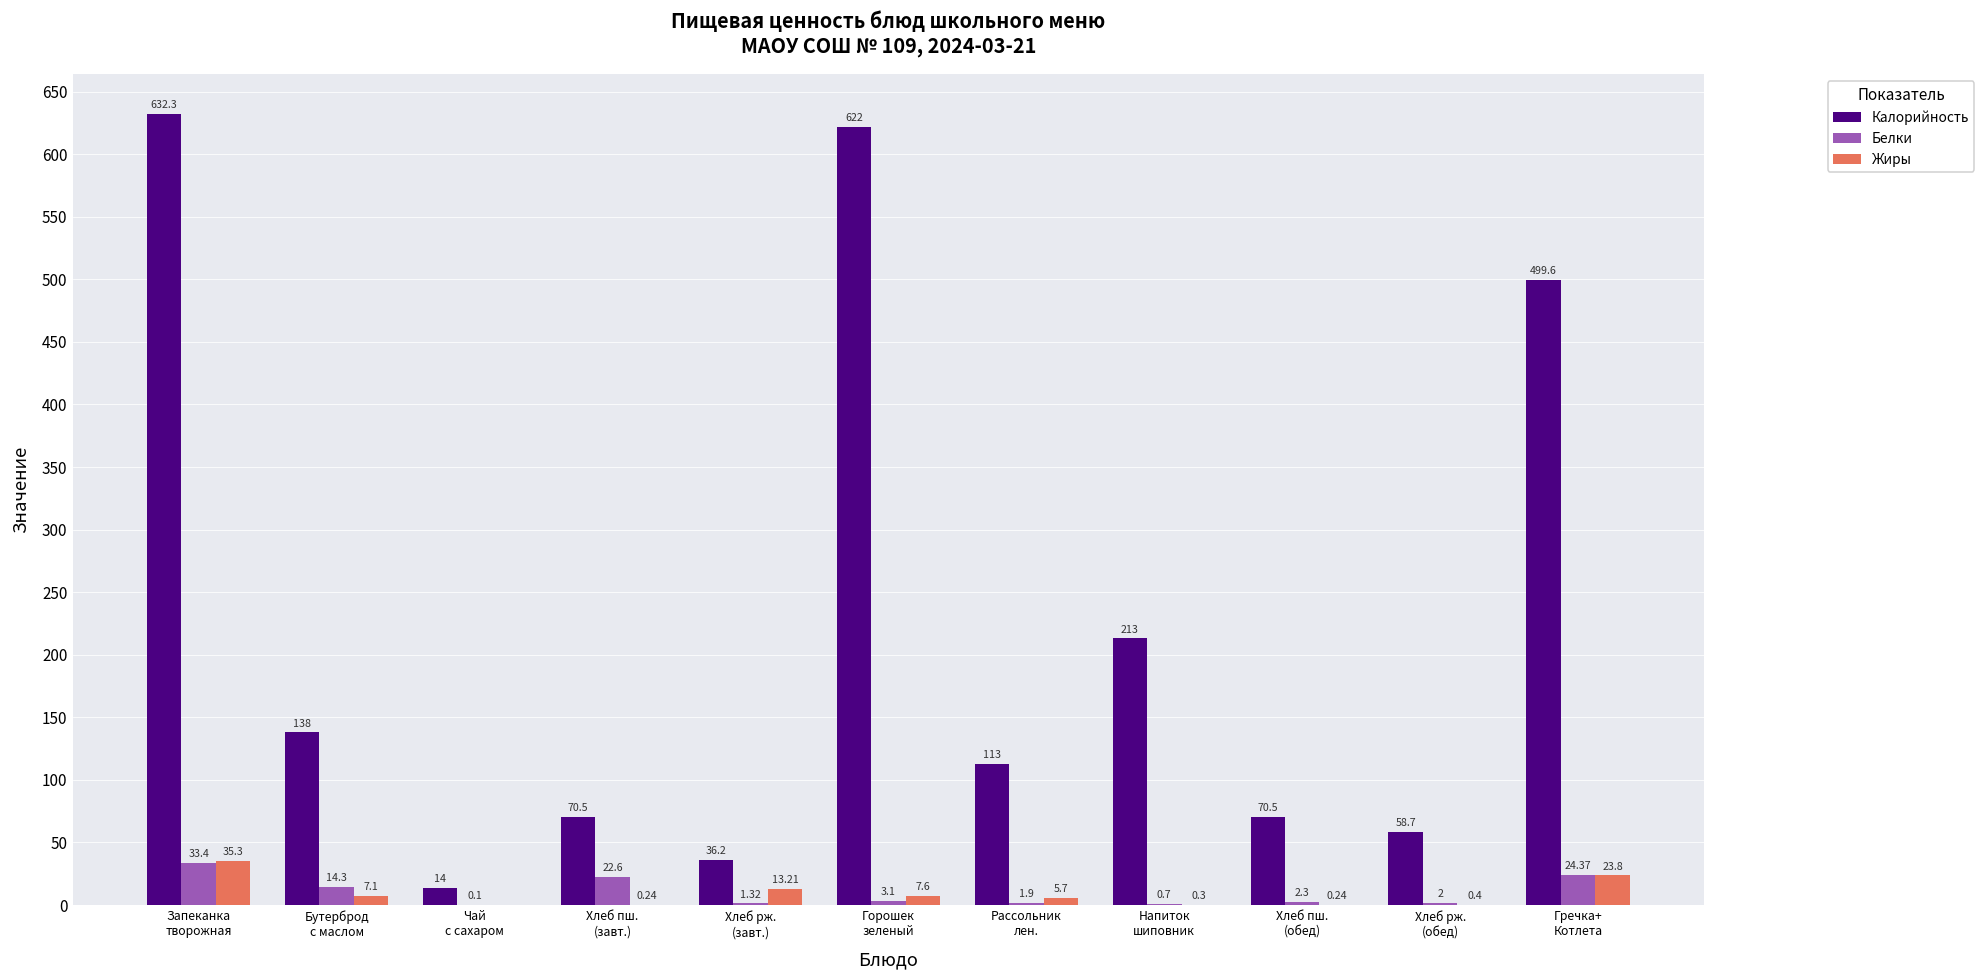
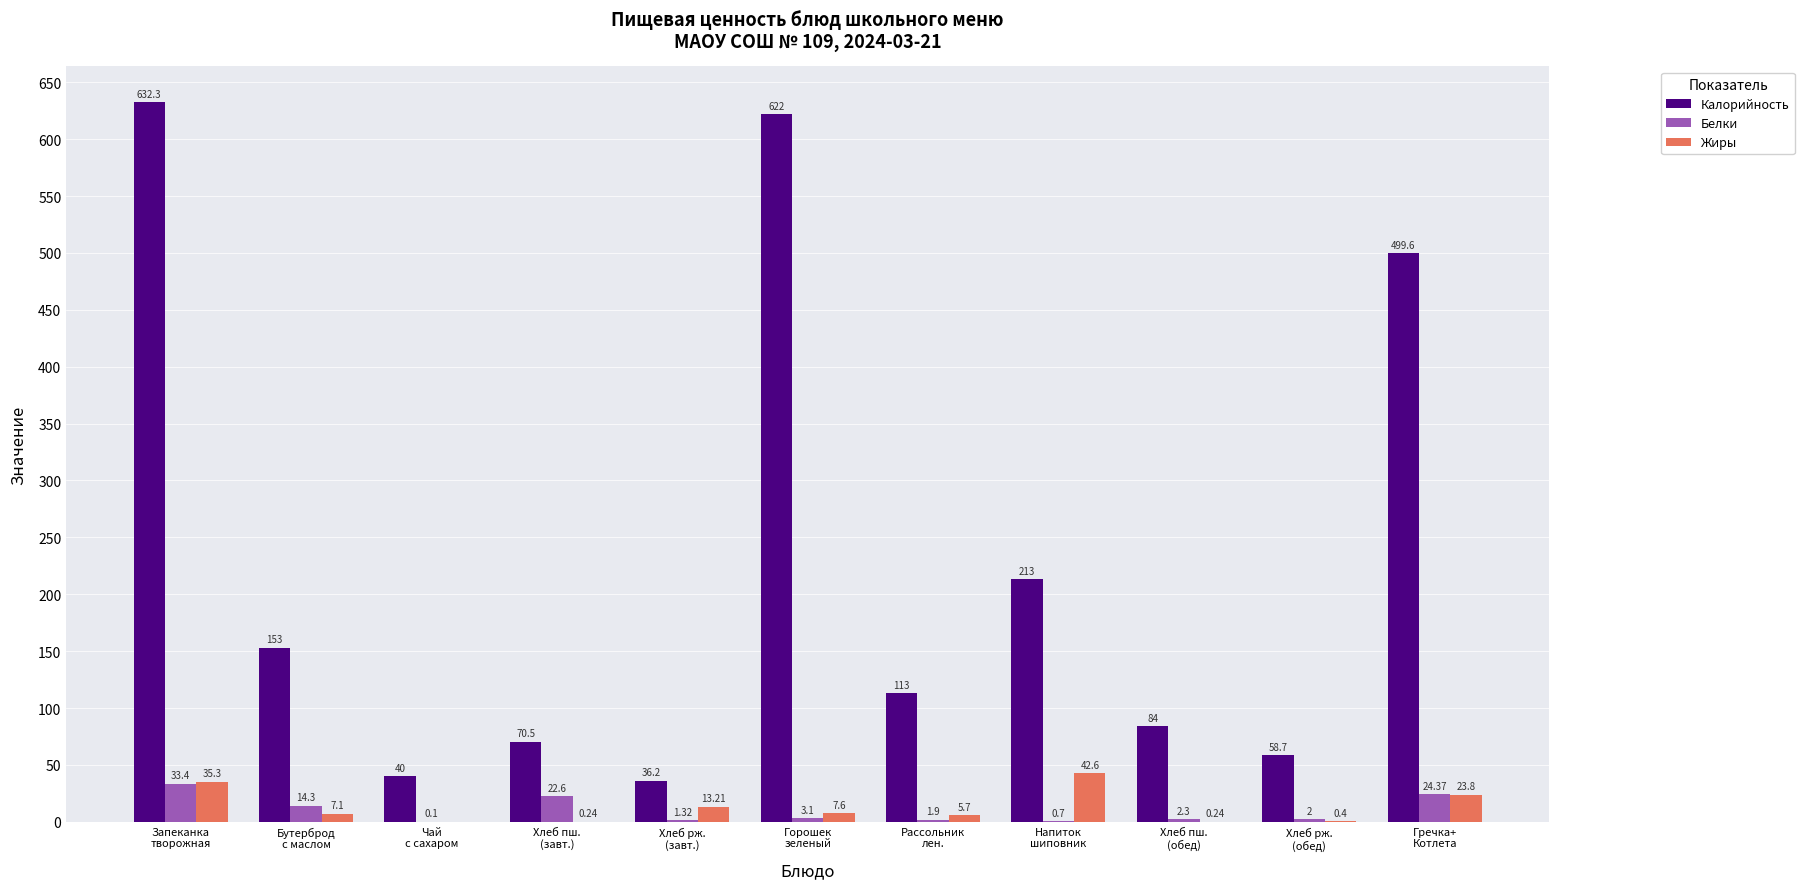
Калорийность, Бутерброд с маслом: 138 -> 153
Калорийность, Чай с сахаром: 14 -> 40
Жиры, Напиток шиповник: 0.3 -> 42.6
Калорийность, Хлеб пш. (обед): 70.5 -> 84
